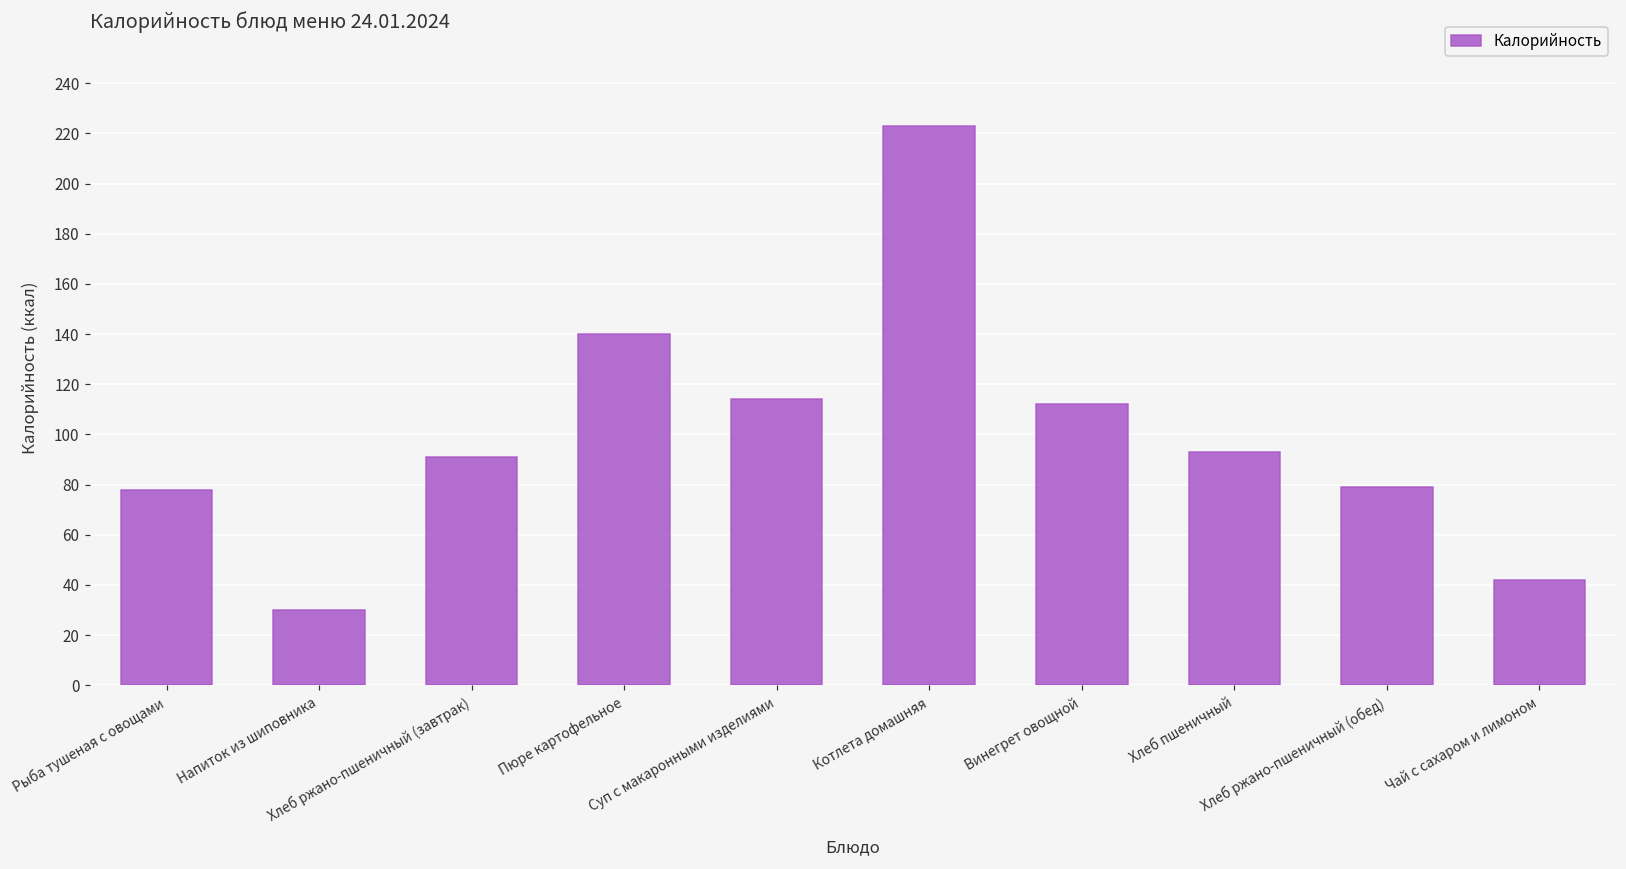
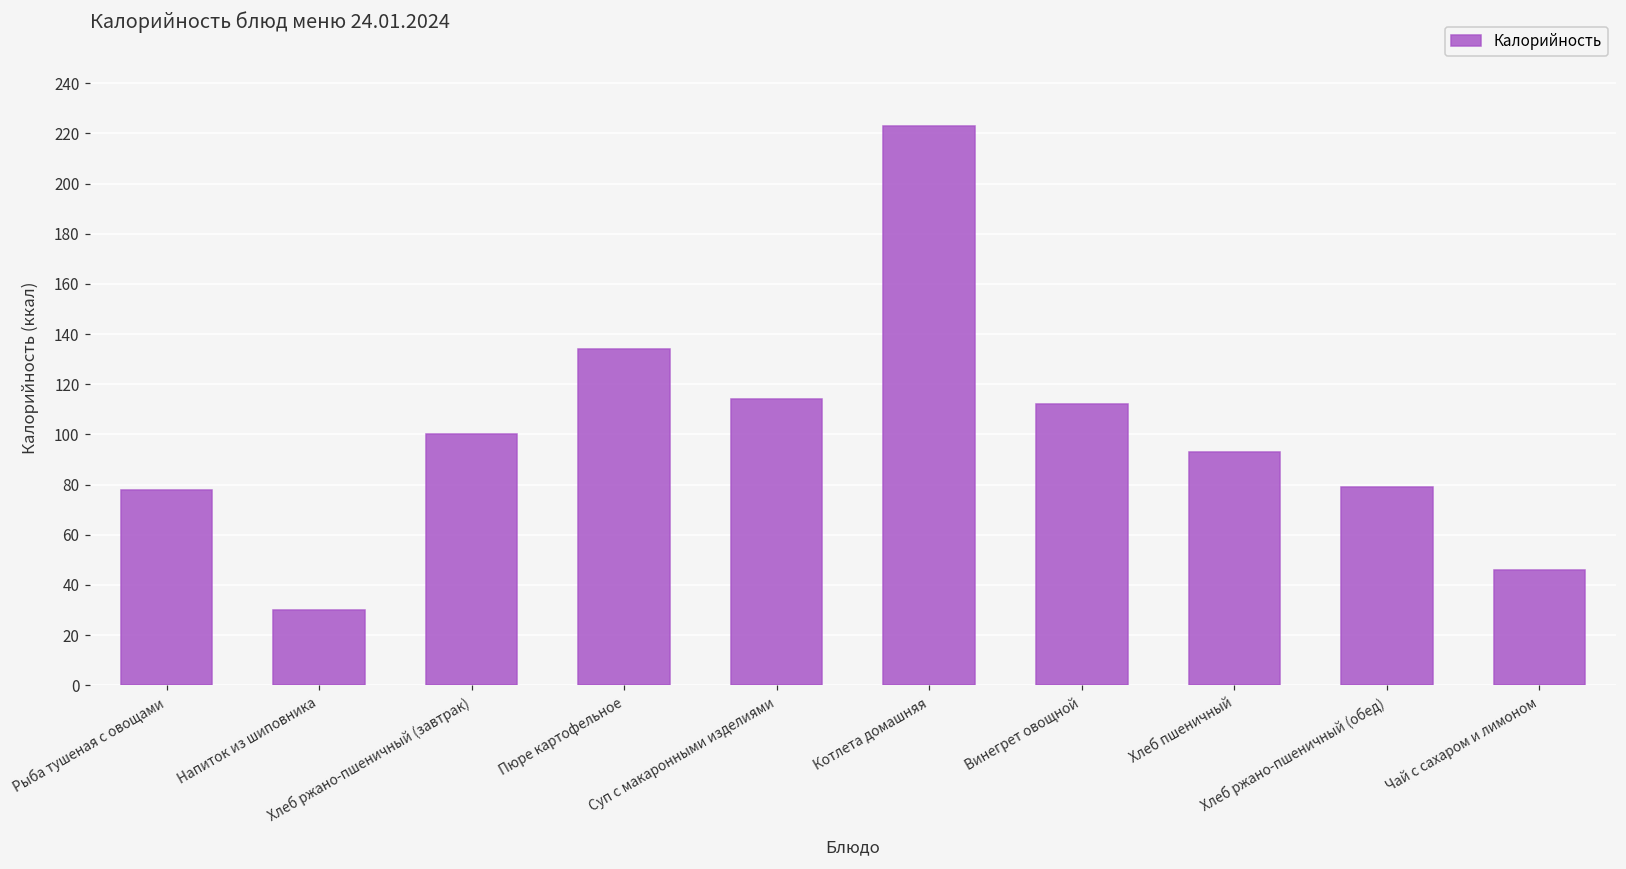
Хлеб ржано-пшеничный (завтрак): 91 -> 100
Пюре картофельное: 140 -> 134
Чай с сахаром и лимоном: 42 -> 46
